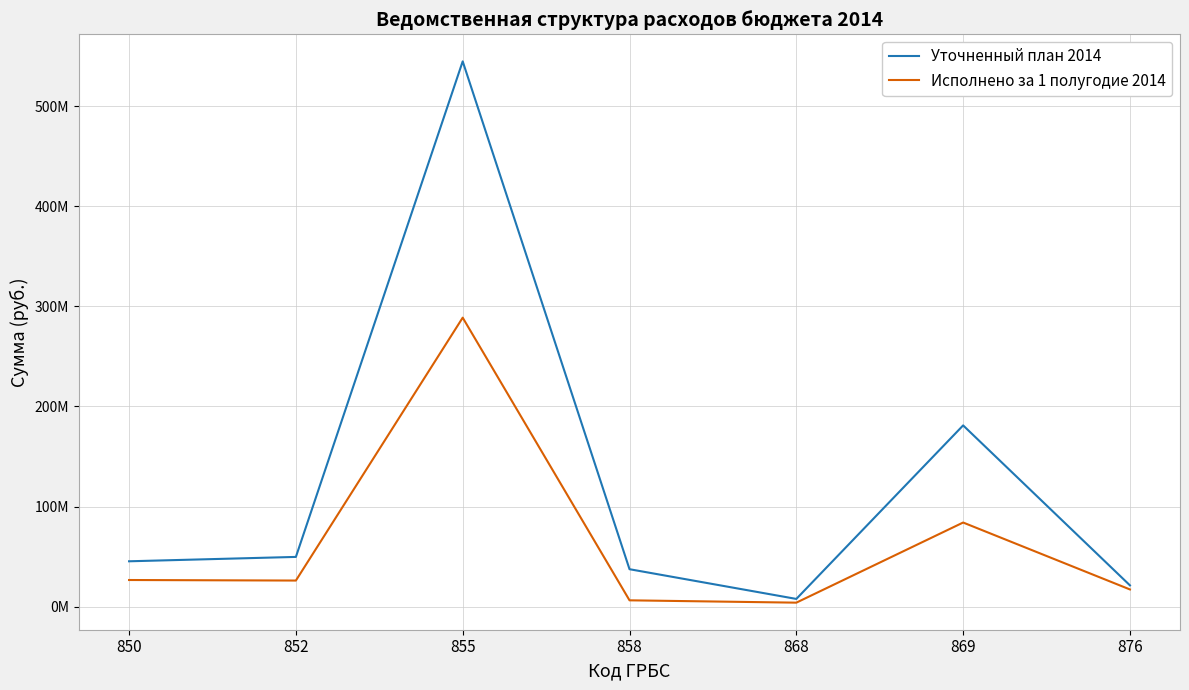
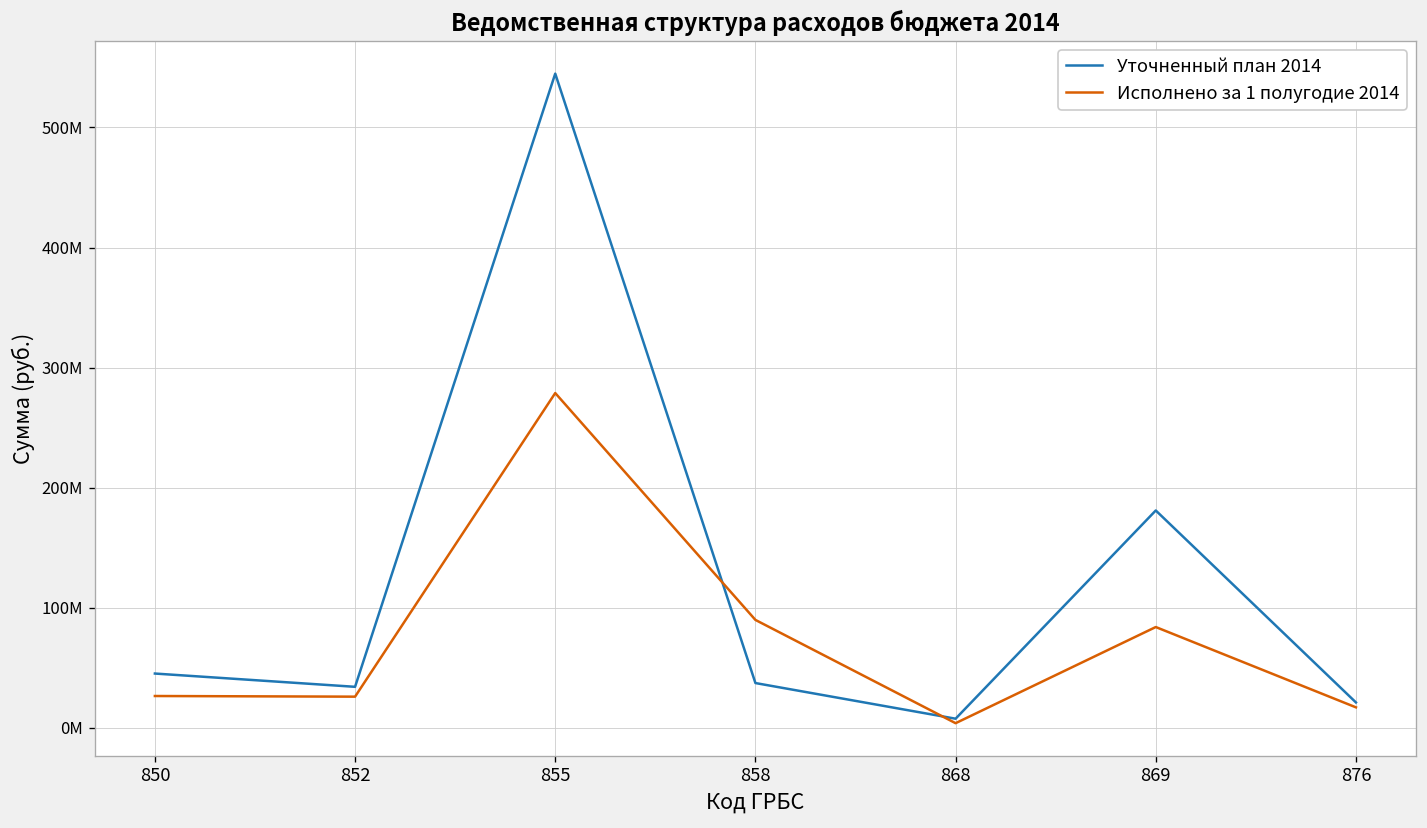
Уточненный план 2014, 852: 50000000 -> 34000000
Исполнено за 1 полугодие 2014, 855: 289000000 -> 279000000
Исполнено за 1 полугодие 2014, 858: 6000000 -> 90000000
